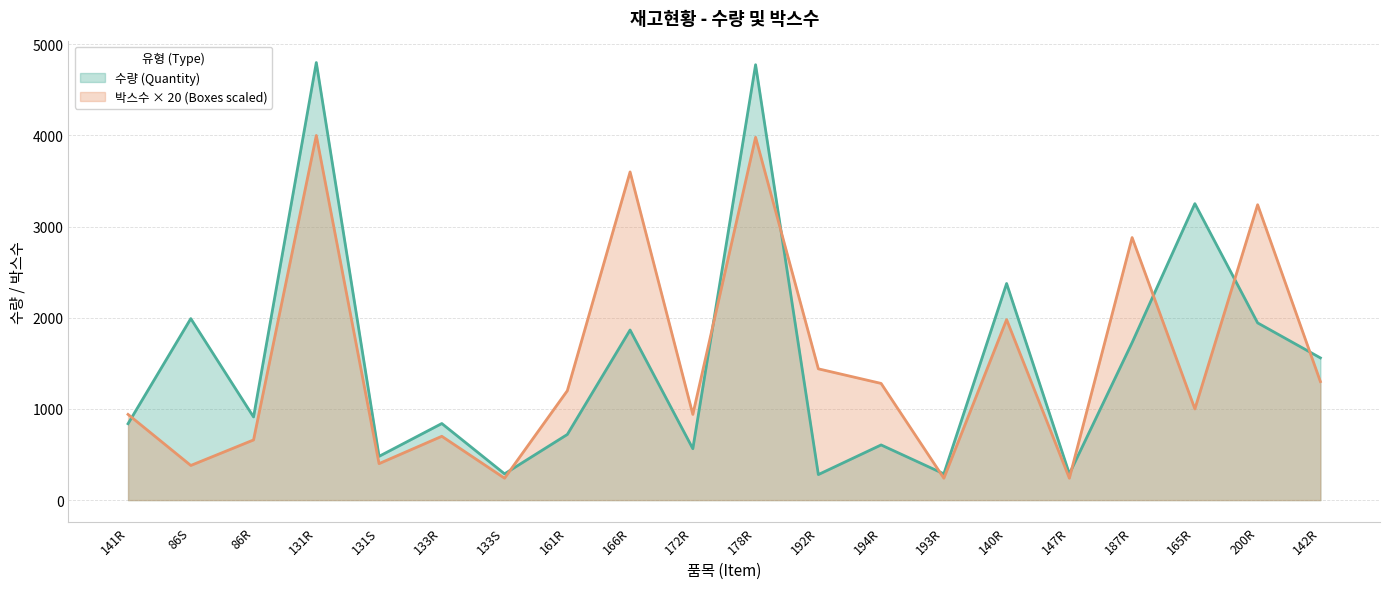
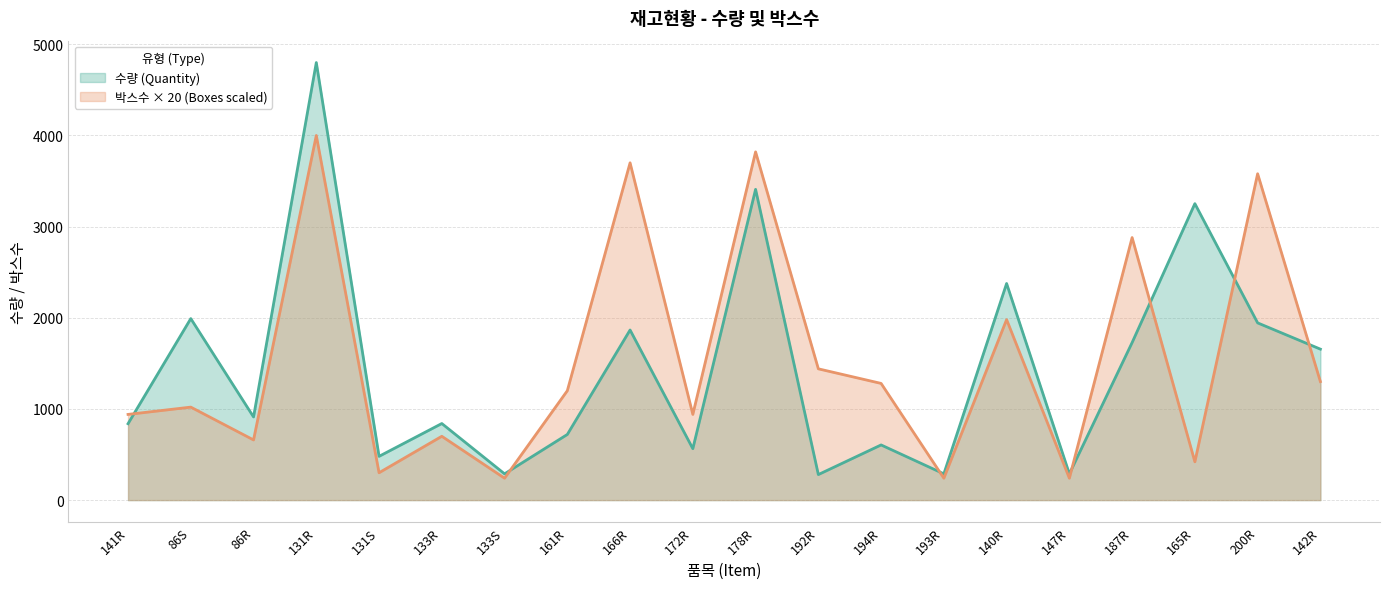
박스수 × 20 (Boxes scaled), 86S: 400 -> 1000
박스수 × 20 (Boxes scaled), 131S: 400 -> 300
박스수 × 20 (Boxes scaled), 166R: 3600 -> 3700
수량 (Quantity), 178R: 4800 -> 3400
박스수 × 20 (Boxes scaled), 178R: 4000 -> 3800
박스수 × 20 (Boxes scaled), 165R: 1000 -> 400
박스수 × 20 (Boxes scaled), 200R: 3200 -> 3600
수량 (Quantity), 142R: 1600 -> 1700
